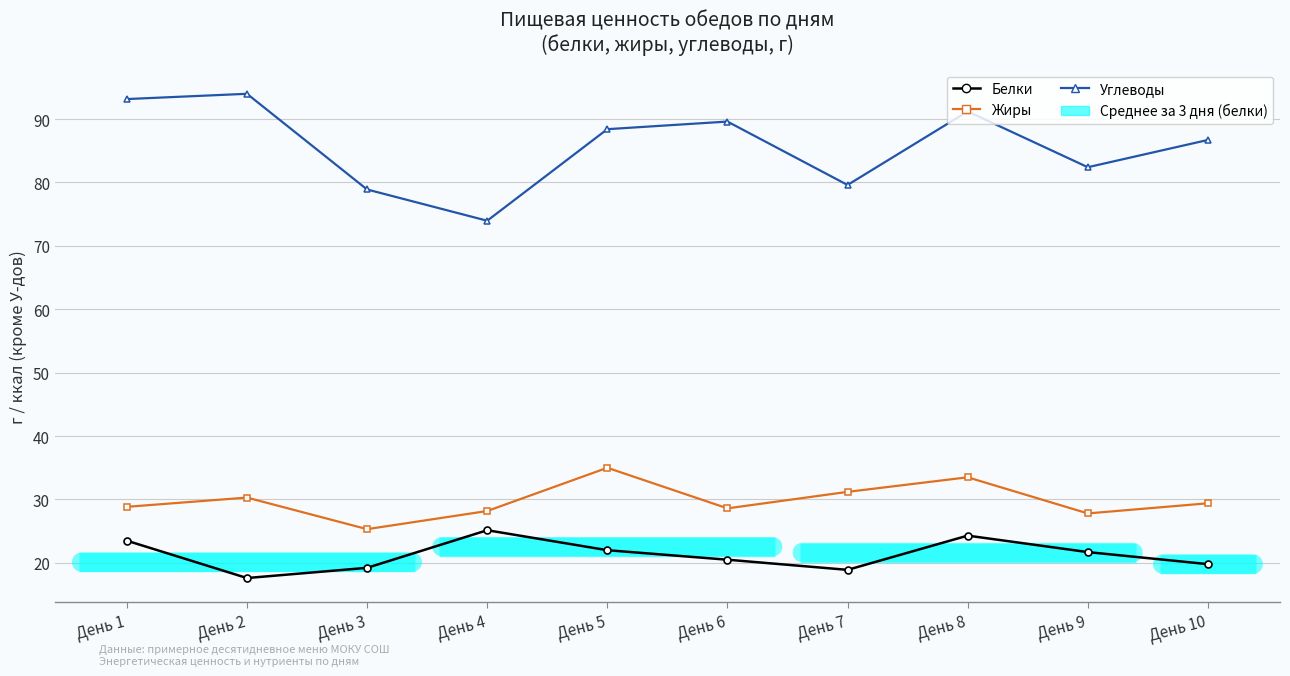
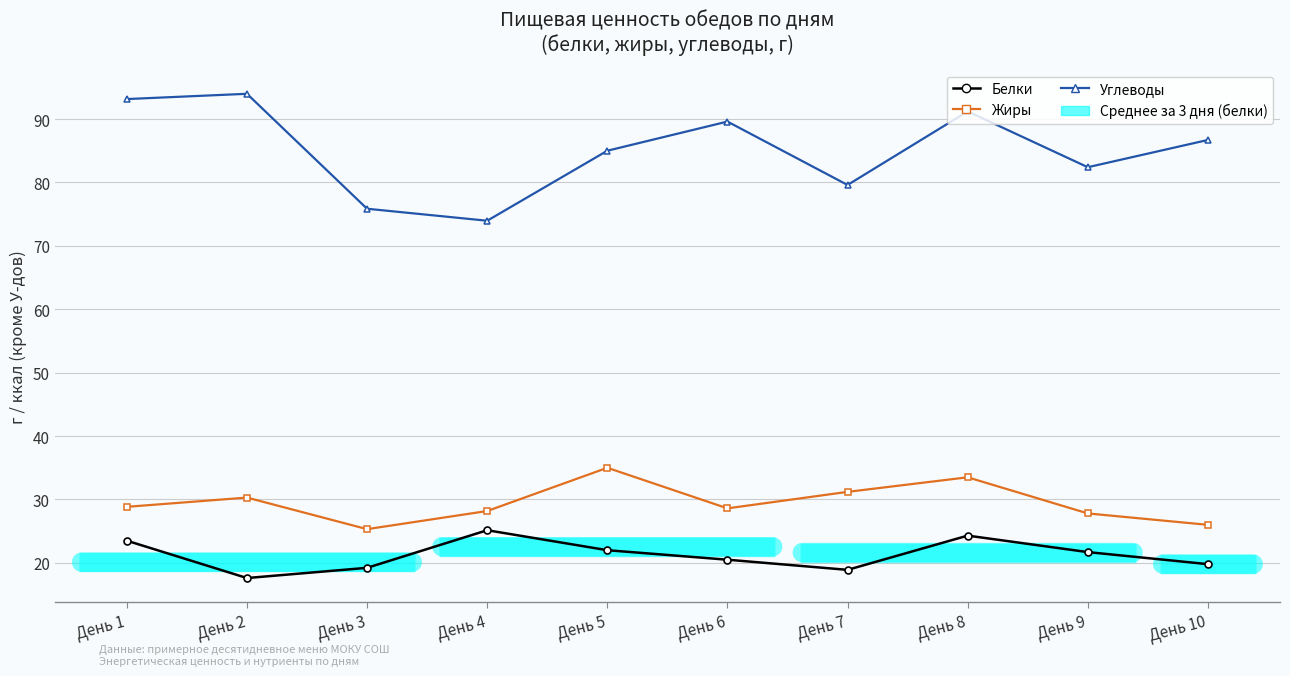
Углеводы, День 3: 79 -> 76
Углеводы, День 5: 88 -> 85
Жиры, День 10: 29 -> 26
